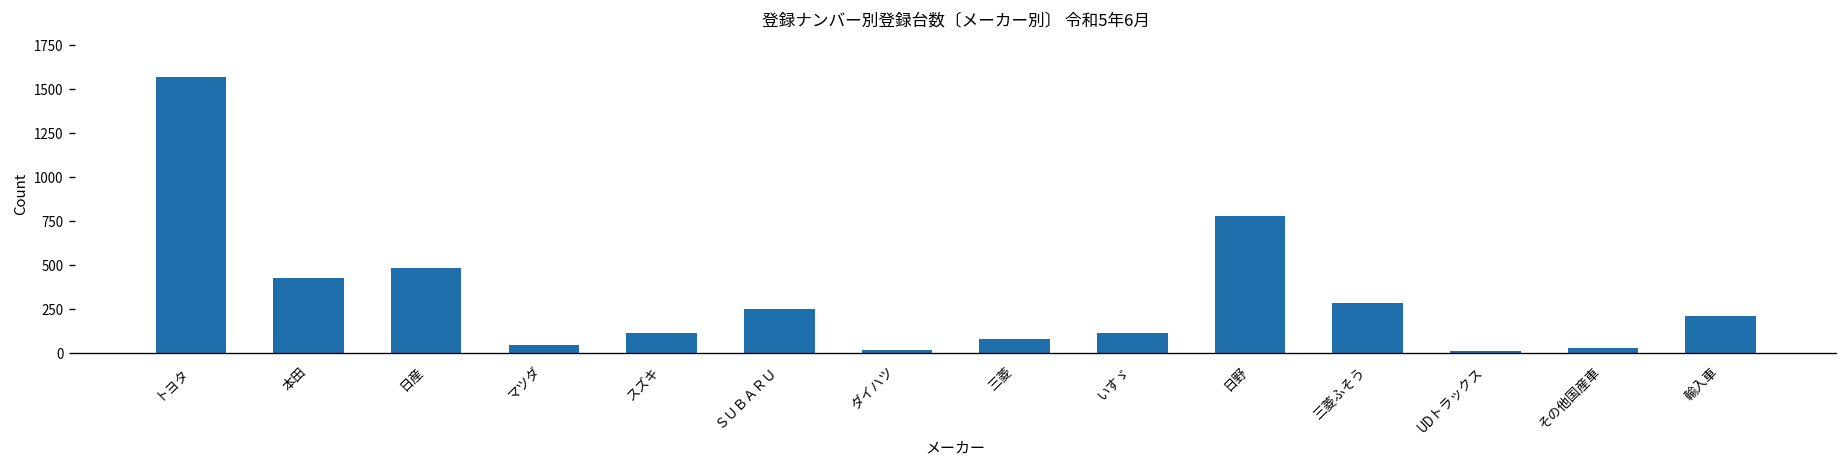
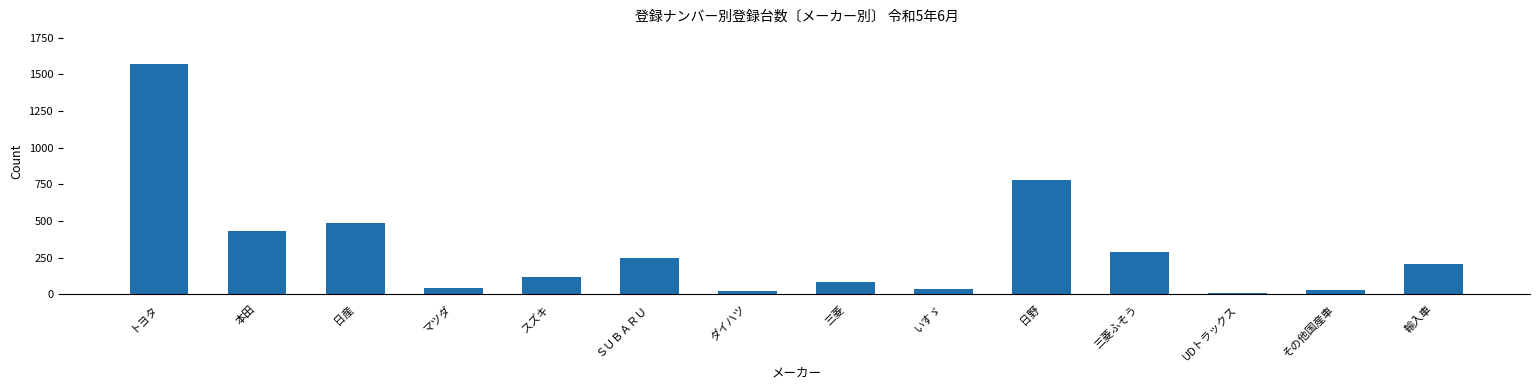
いすゞ: 110 -> 30
